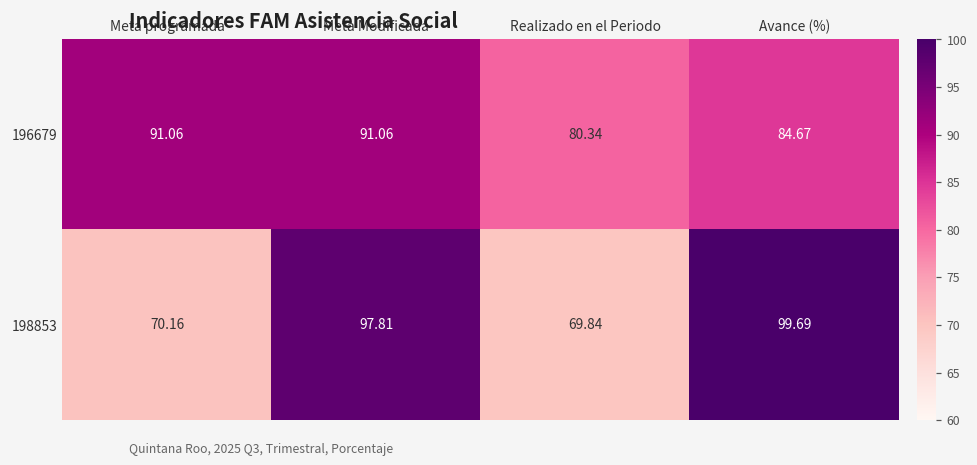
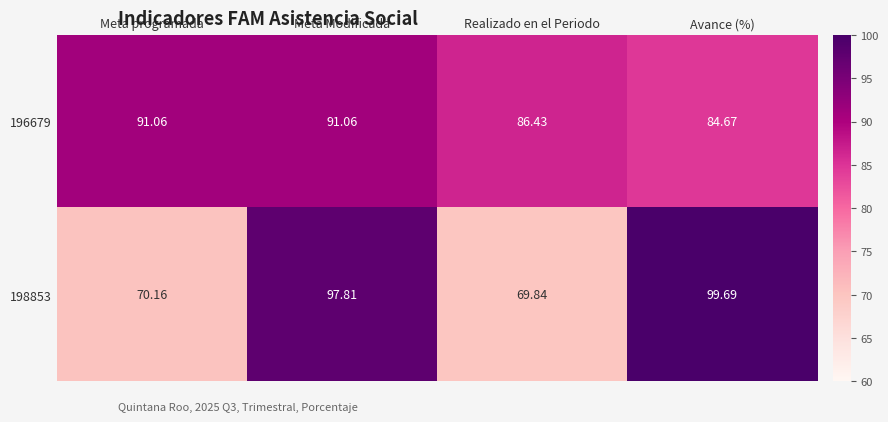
196679, Realizado en el Periodo: 80.34 -> 86.43
